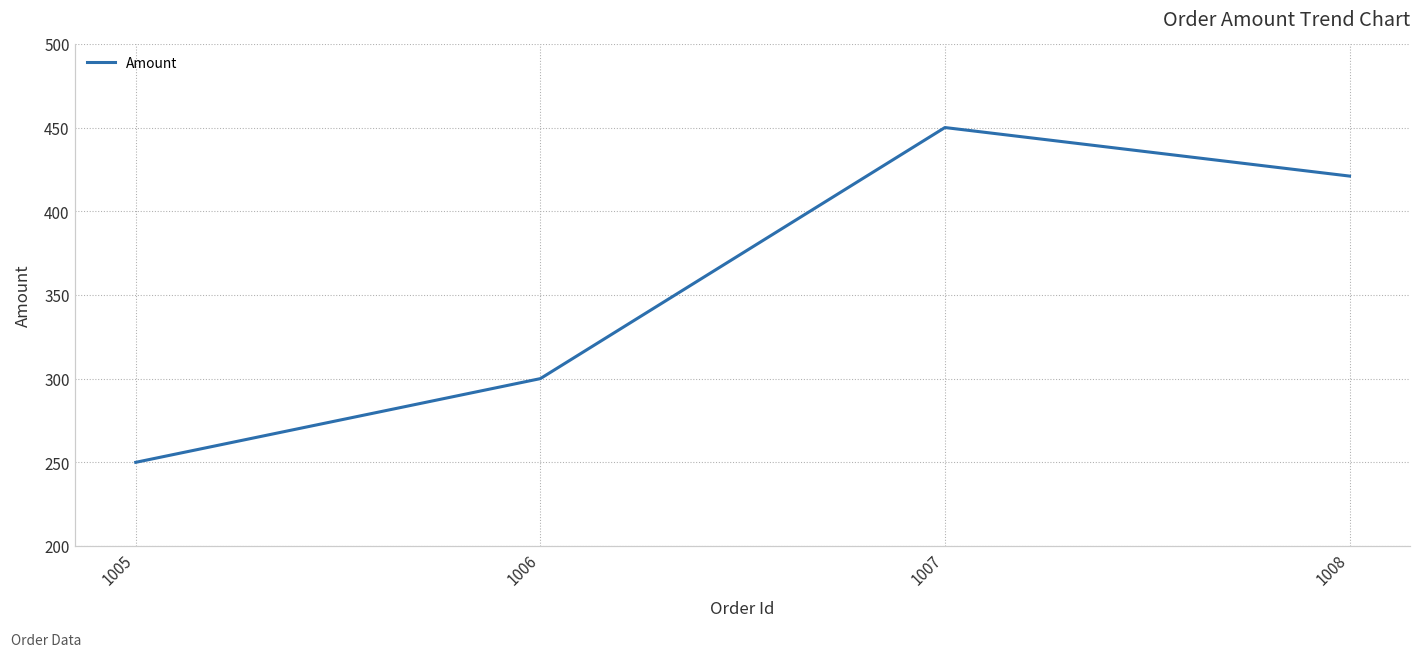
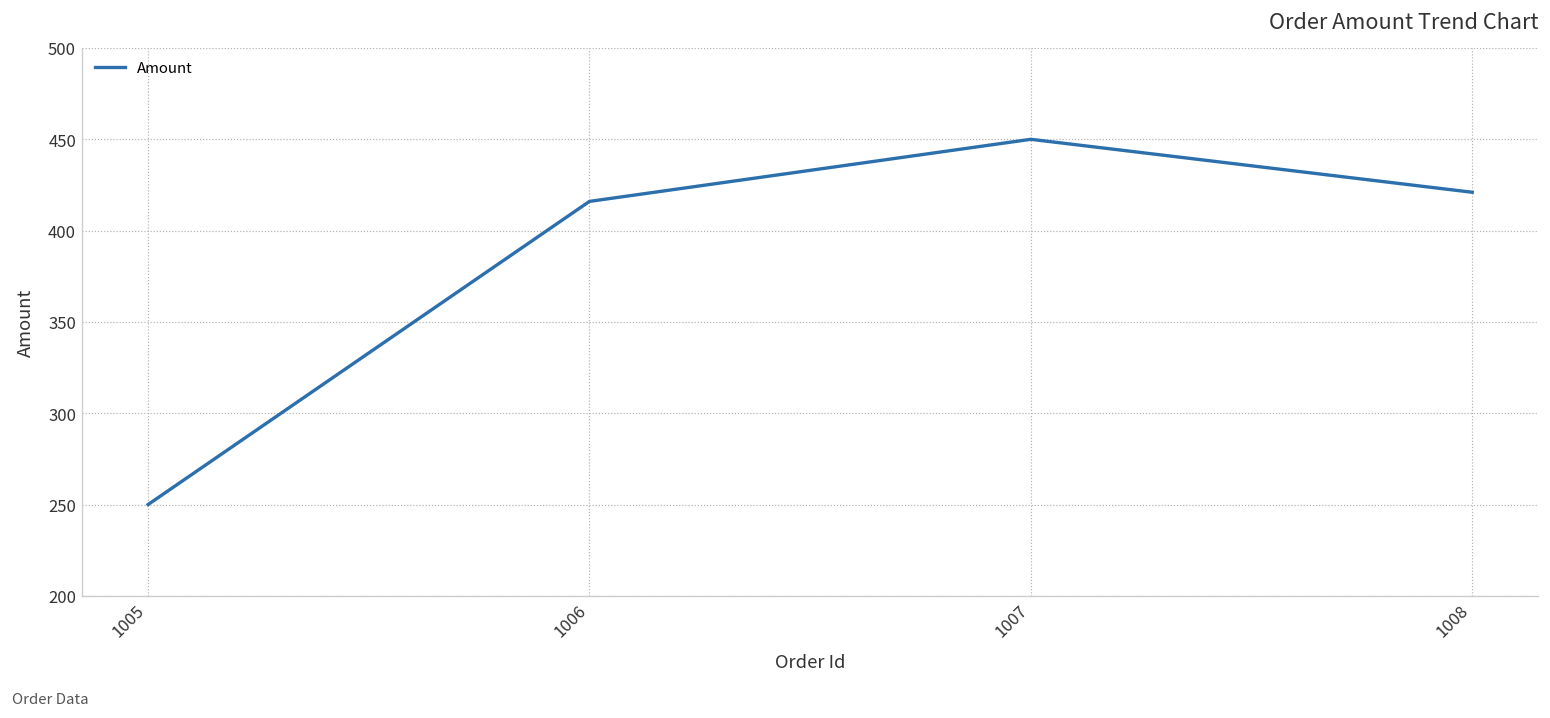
1006: 300 -> 416
